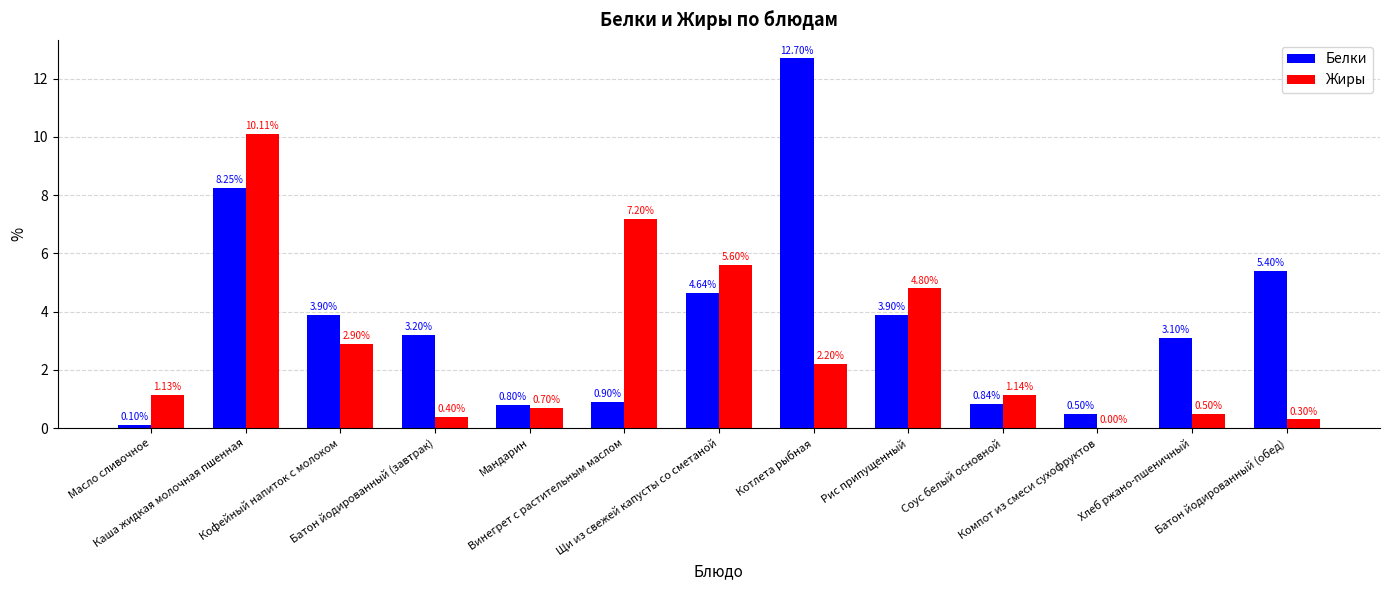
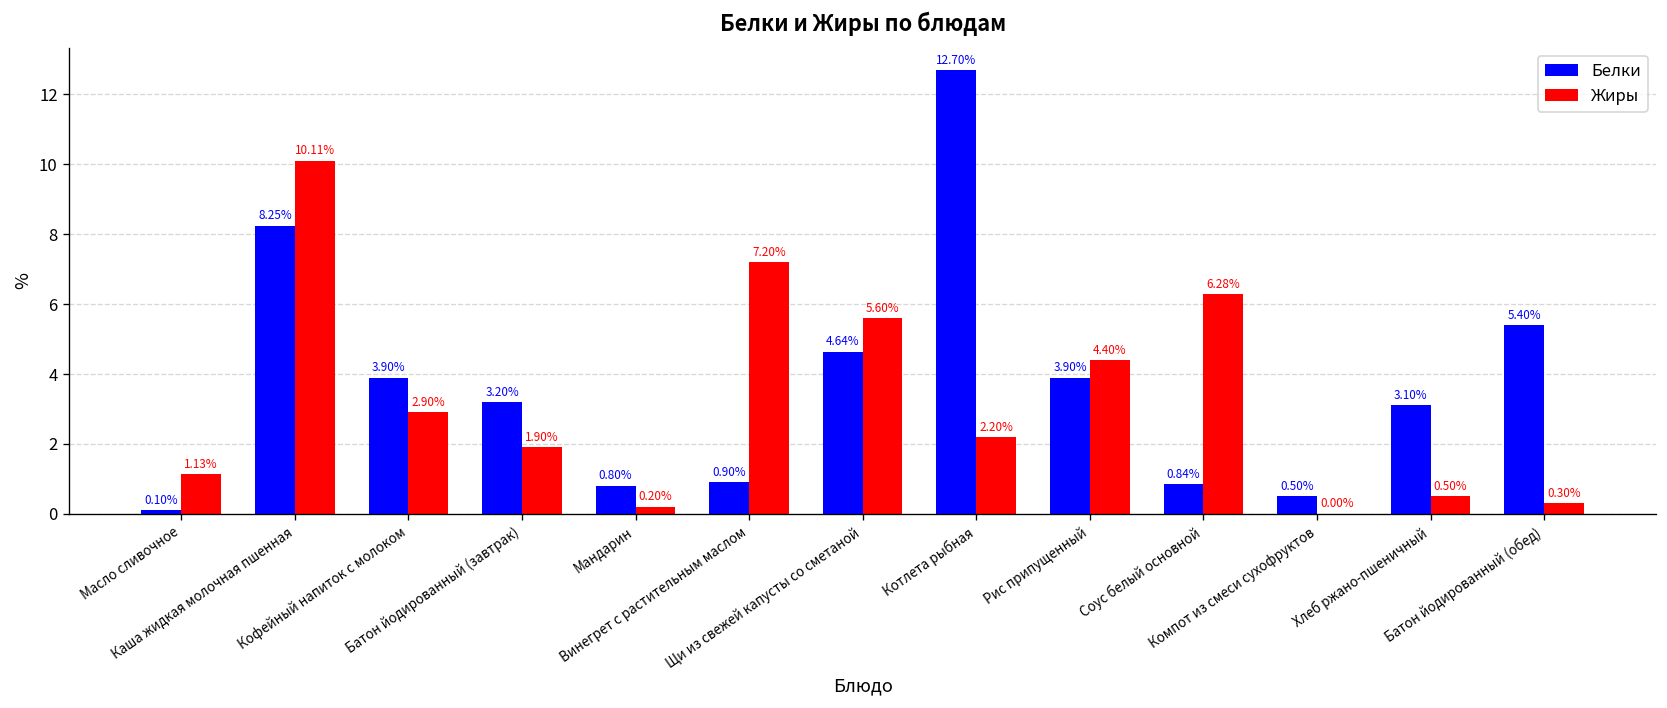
Жиры, Батон йодированный (завтрак): 0.40% -> 1.90%
Жиры, Мандарин: 0.70% -> 0.20%
Жиры, Рис припущенный: 4.80% -> 4.40%
Жиры, Соус белый основной: 1.14% -> 6.28%
